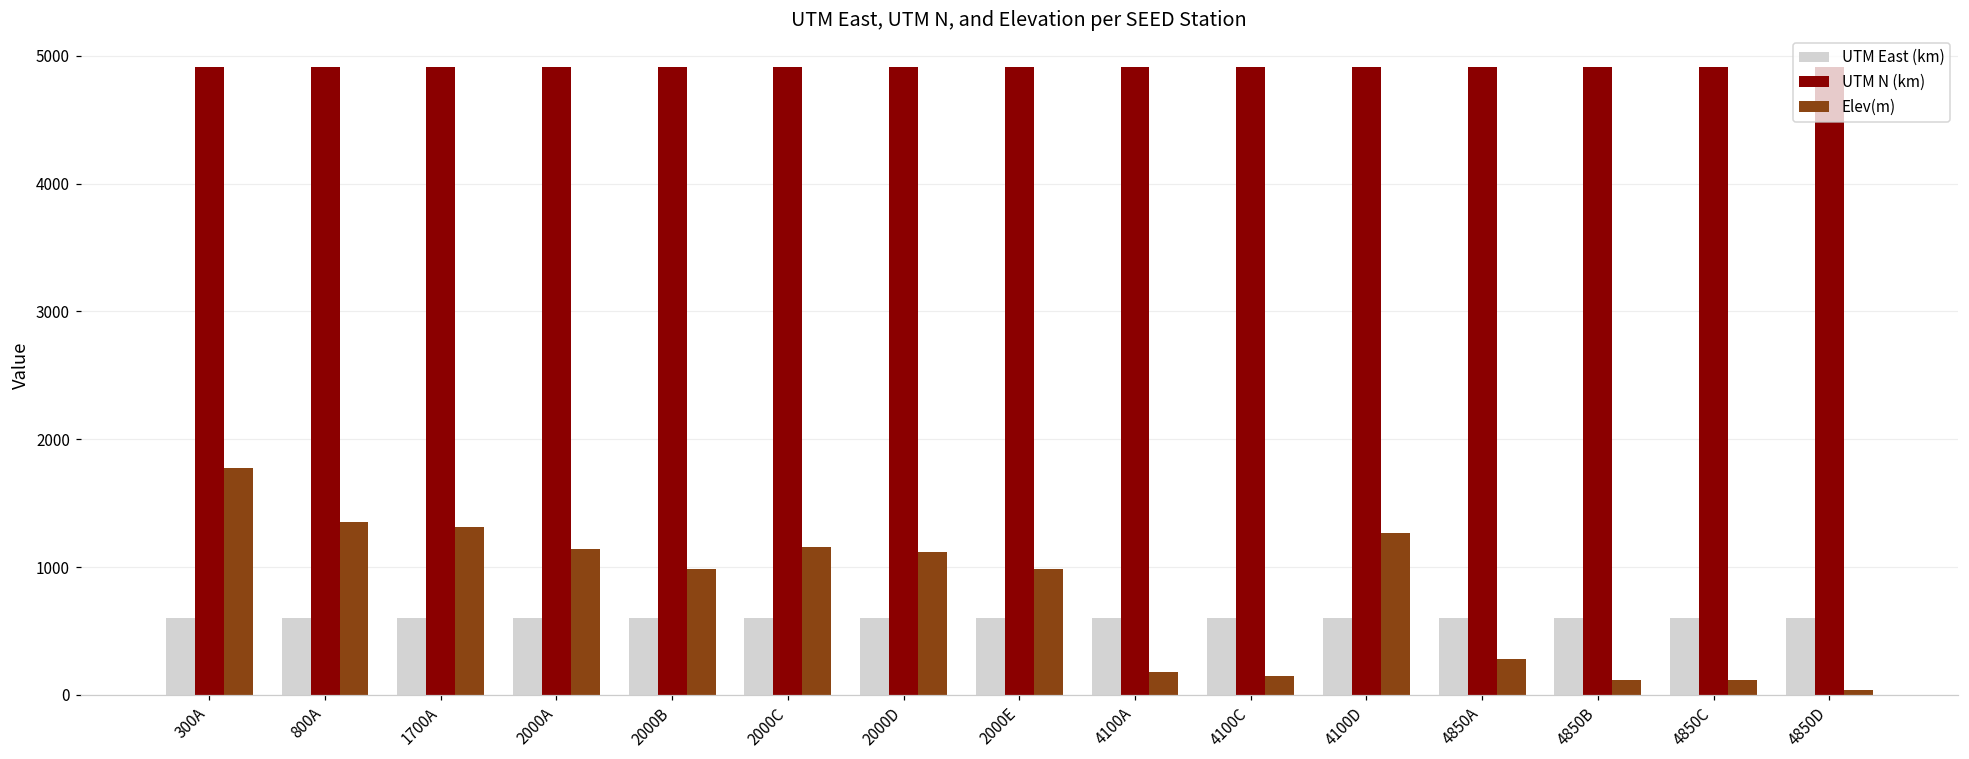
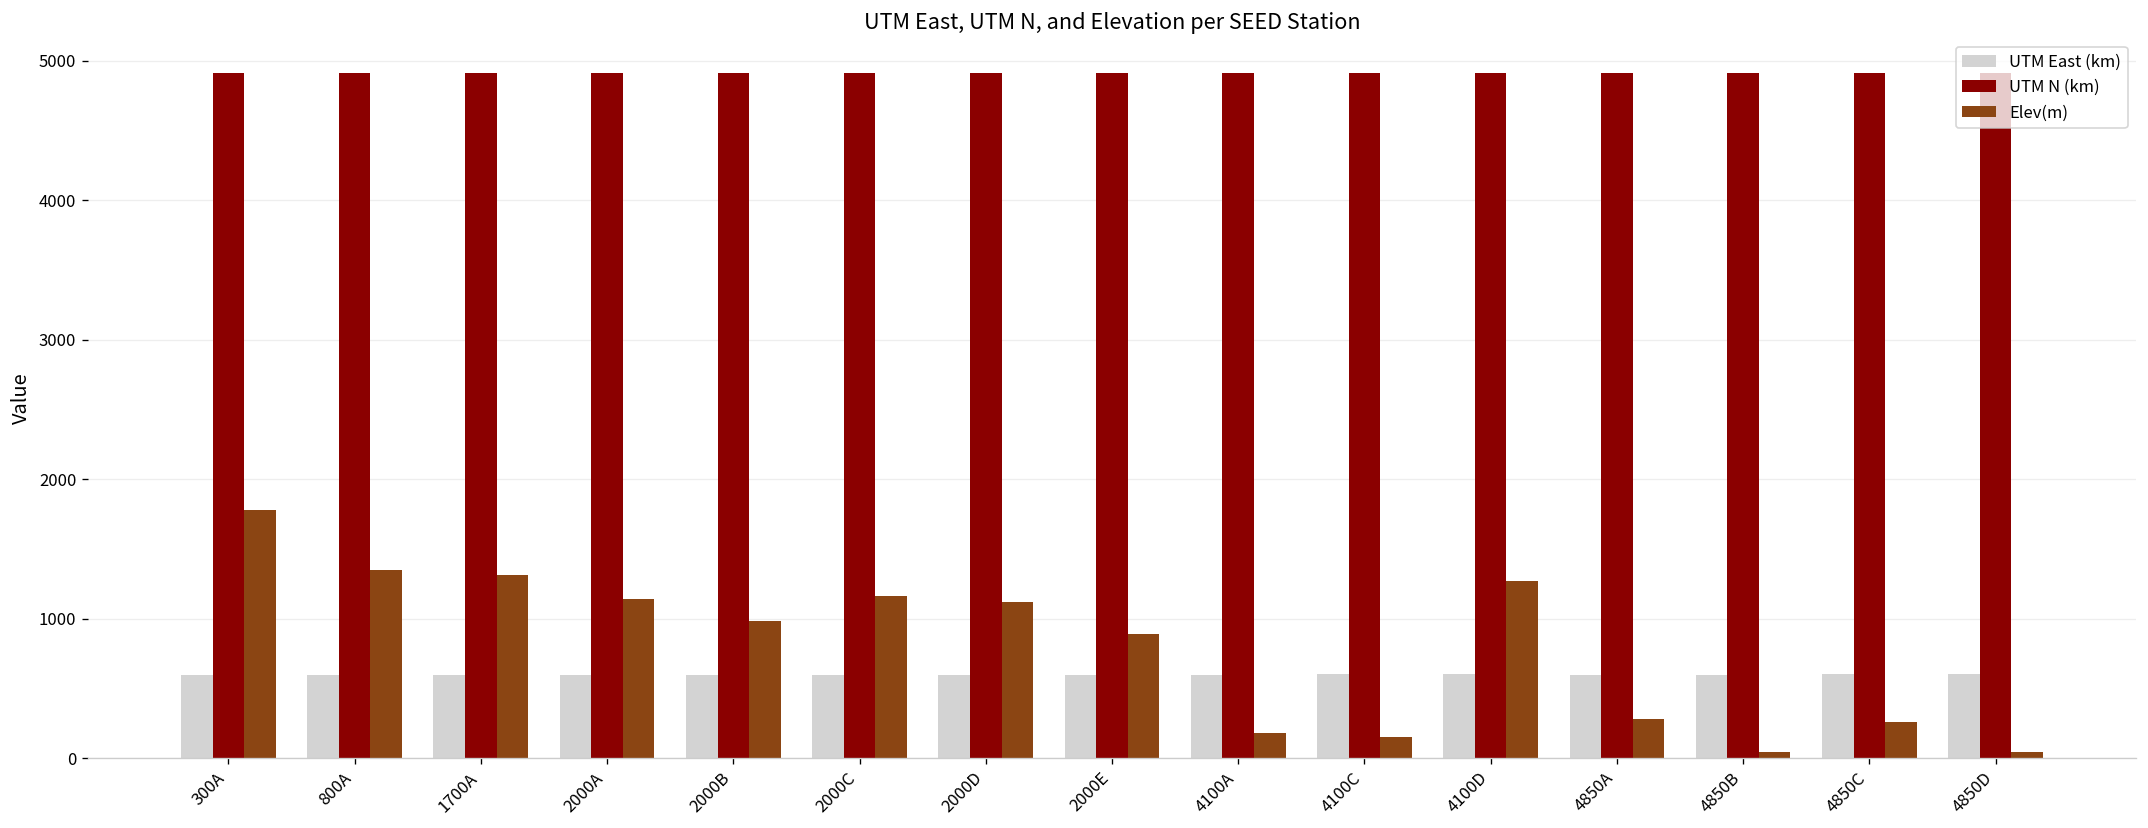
Elev(m), 2000E: 980 -> 890
Elev(m), 4850B: 110 -> 50
Elev(m), 4850C: 110 -> 260
